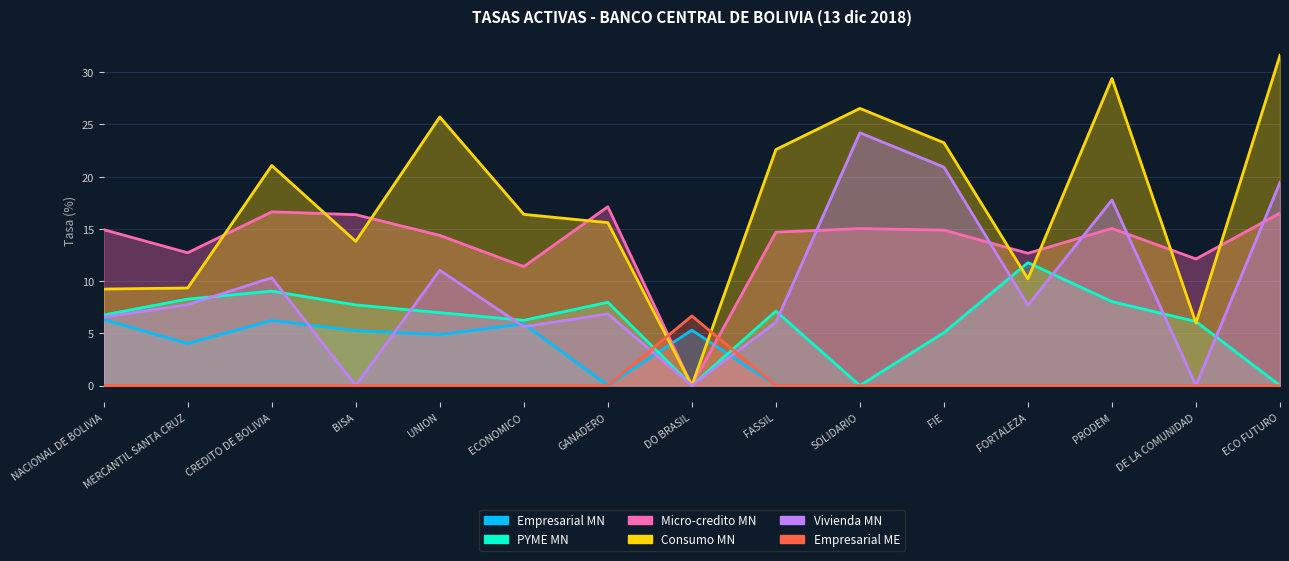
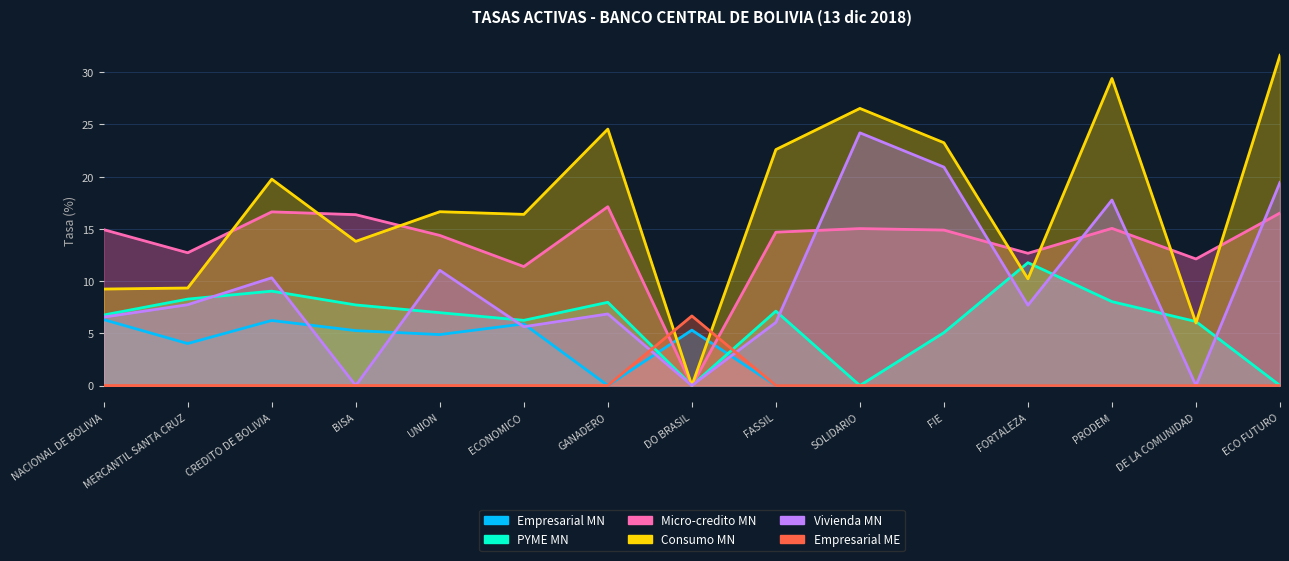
Consumo MN, CREDITO DE BOLIVIA: 21.1 -> 19.8
Consumo MN, UNION: 25.7 -> 16.6
Consumo MN, GANADERO: 15.6 -> 24.5
